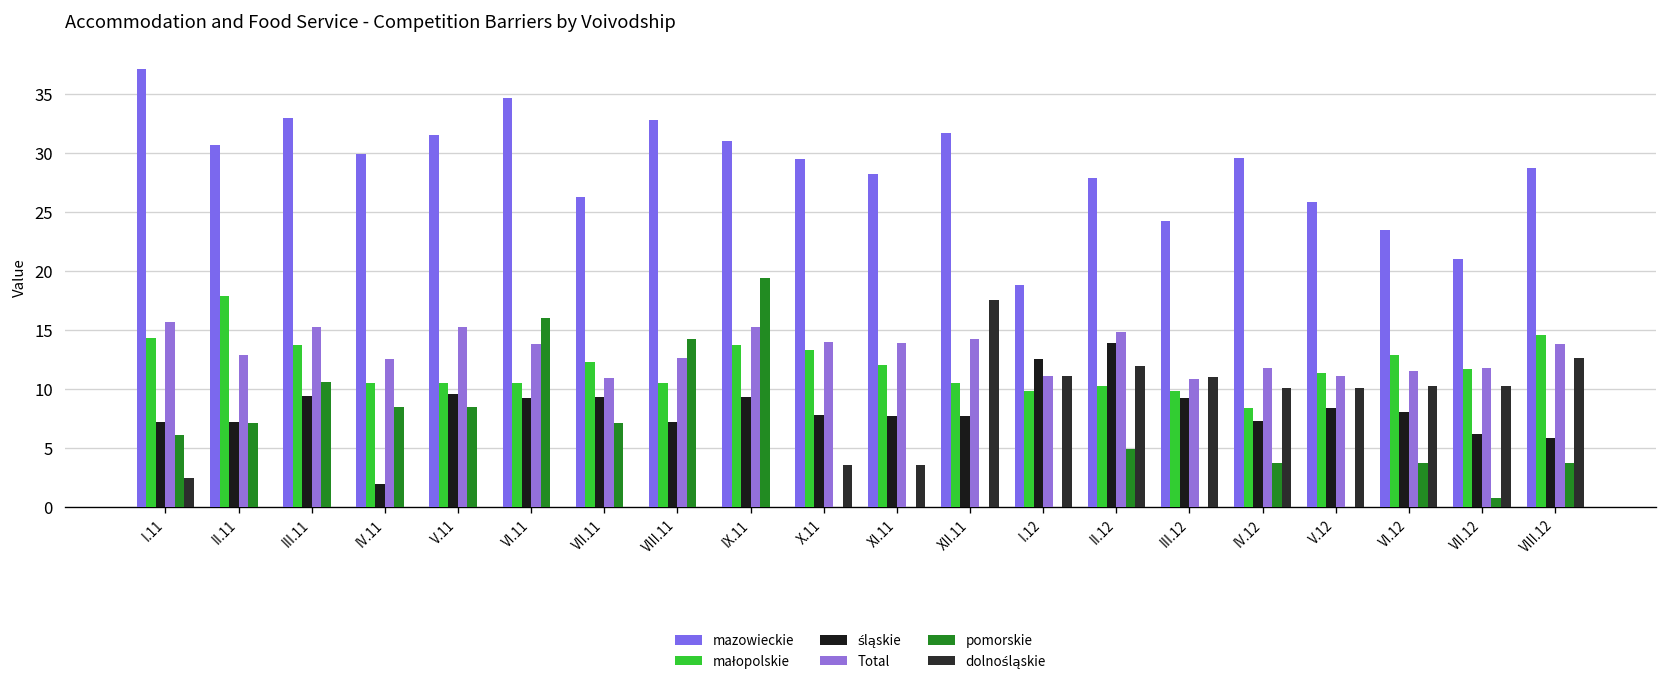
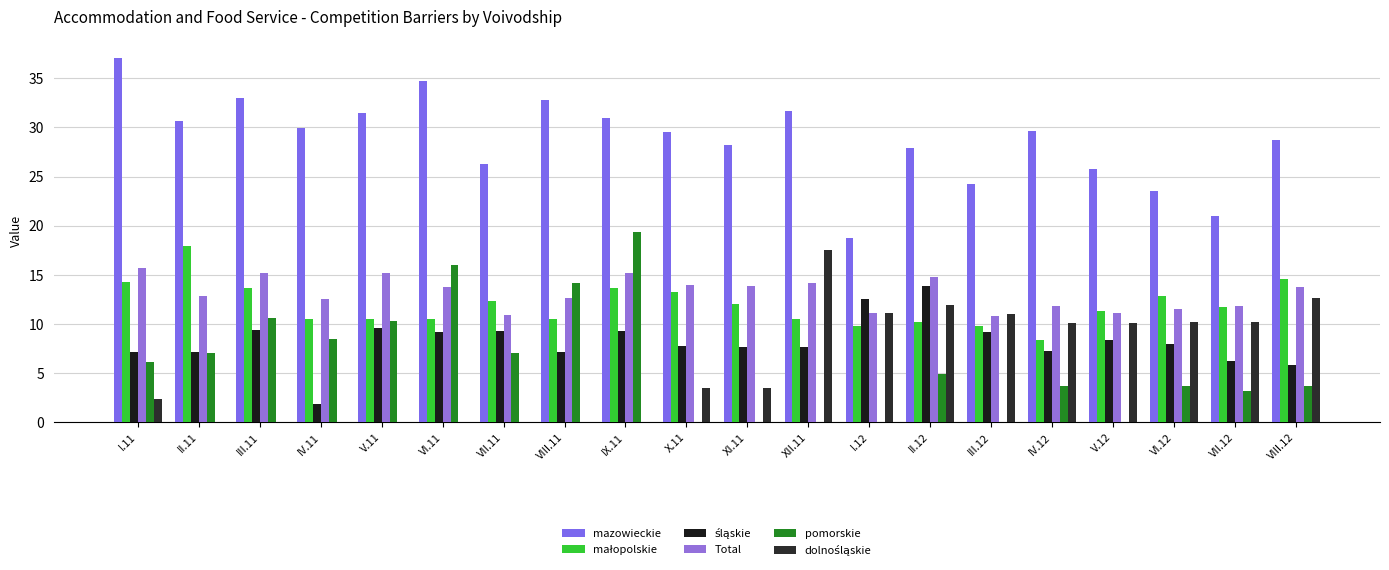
pomorskie, V.11: 9 -> 10
pomorskie, VII.12: 1 -> 3
